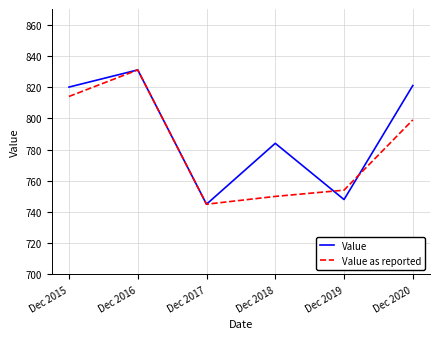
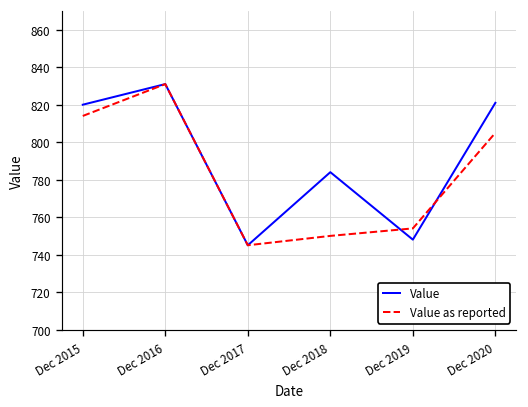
Value as reported, Dec 2020: 799 -> 805
